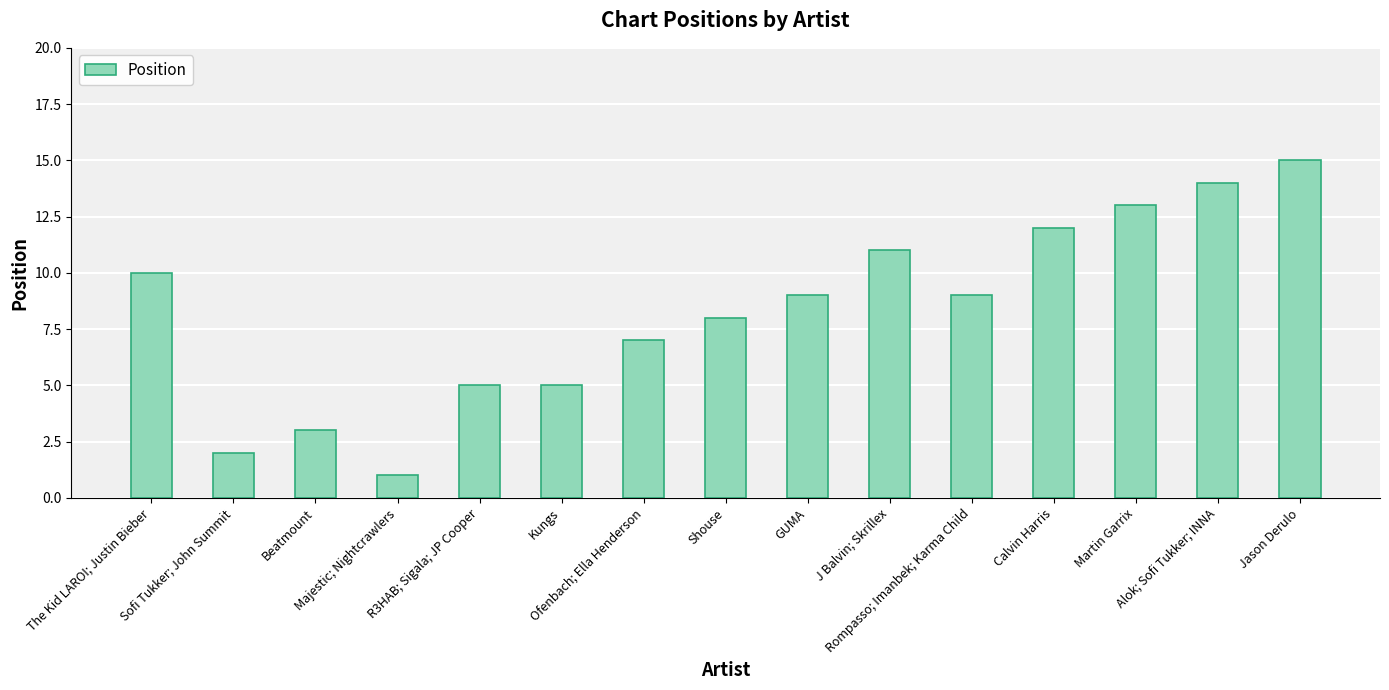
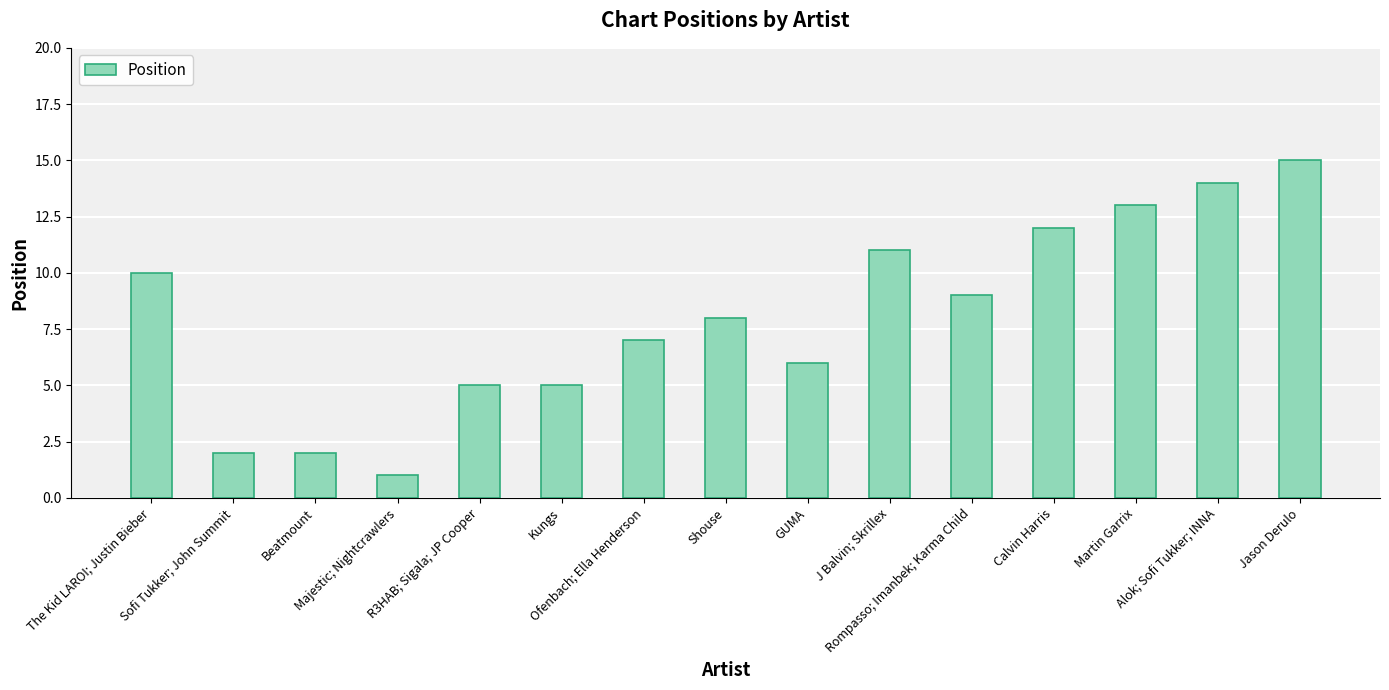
Beatmount: 3 -> 2
GUMA: 9 -> 6
